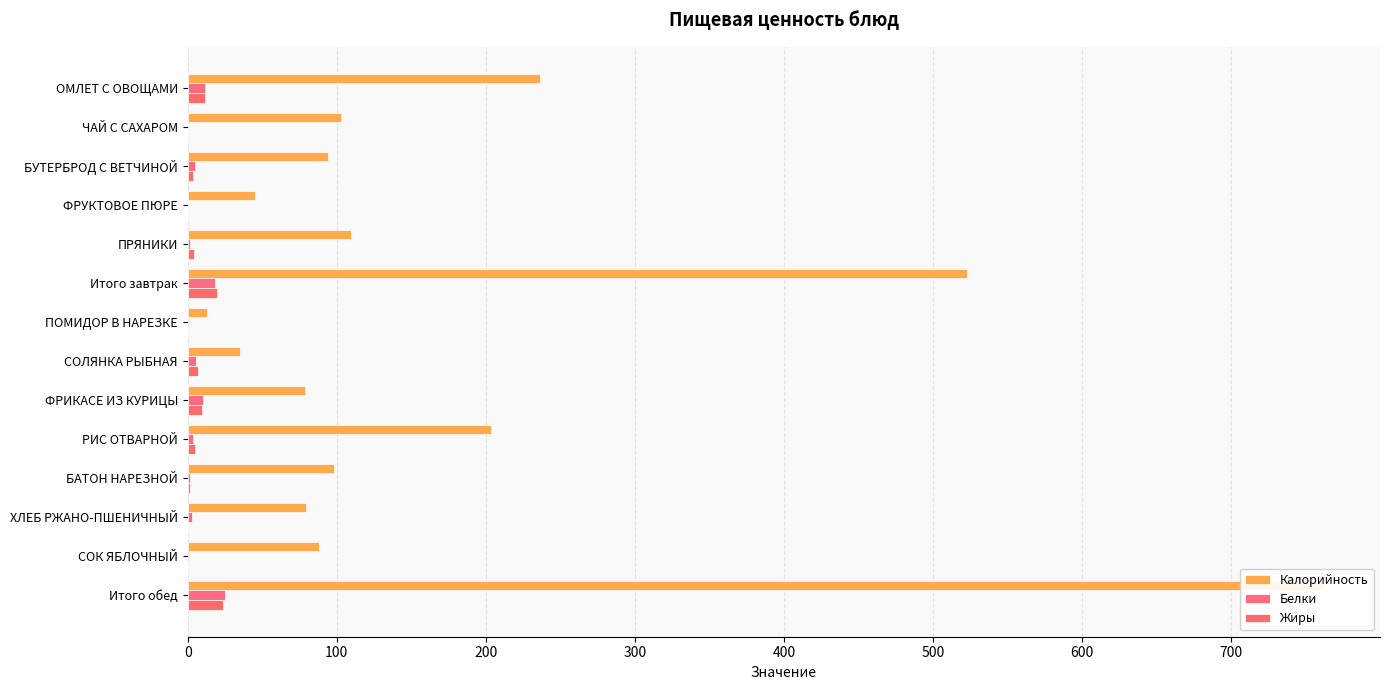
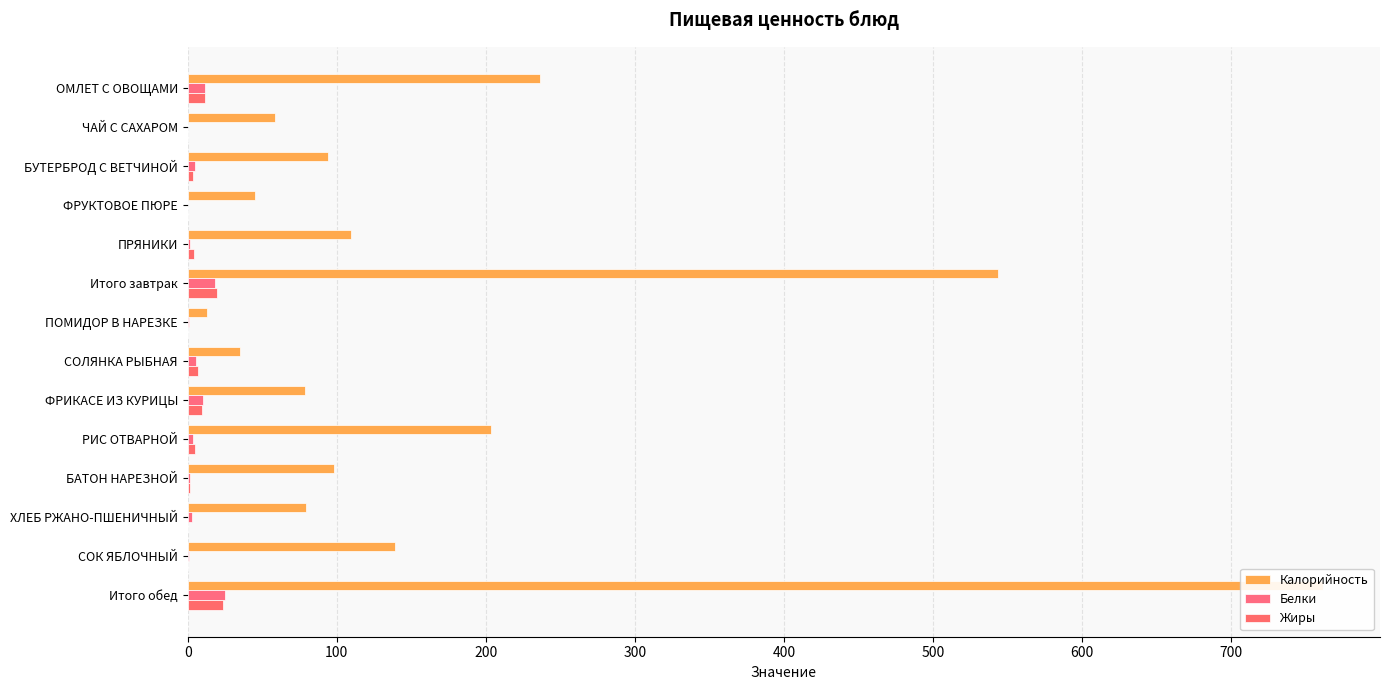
Калорийность, ЧАЙ С САХАРОМ: 103 -> 59
Калорийность, Итого завтрак: 523 -> 544
Калорийность, СОК ЯБЛОЧНЫЙ: 88 -> 139
